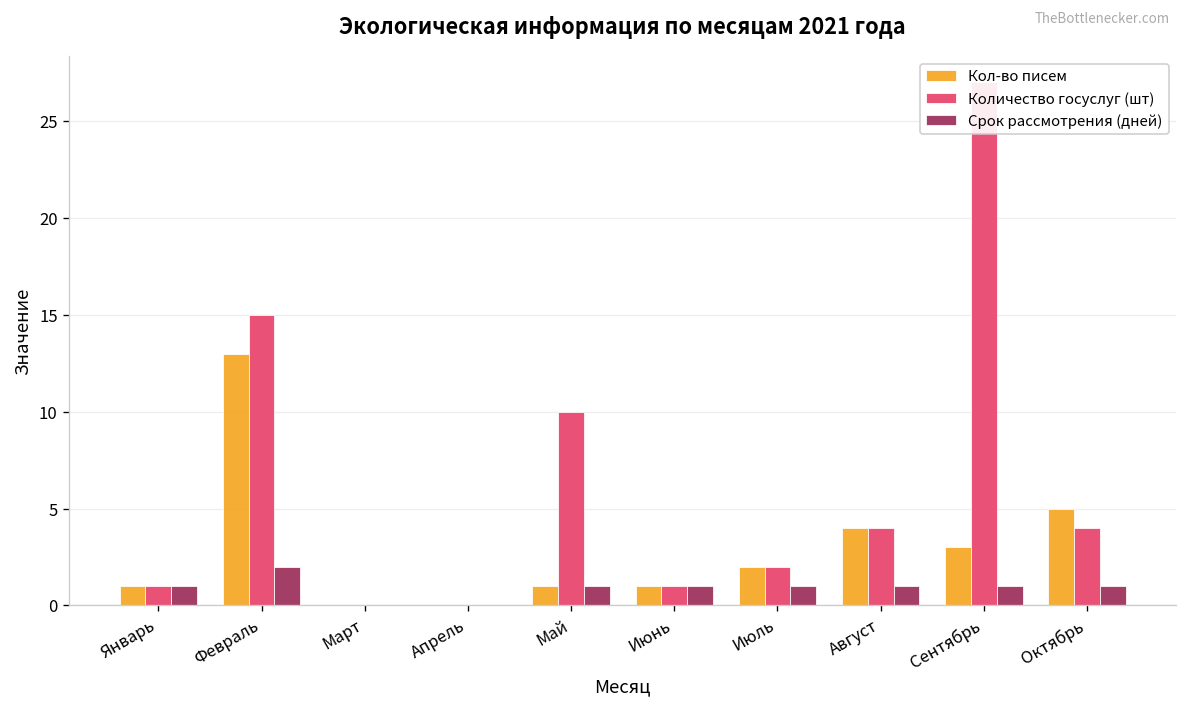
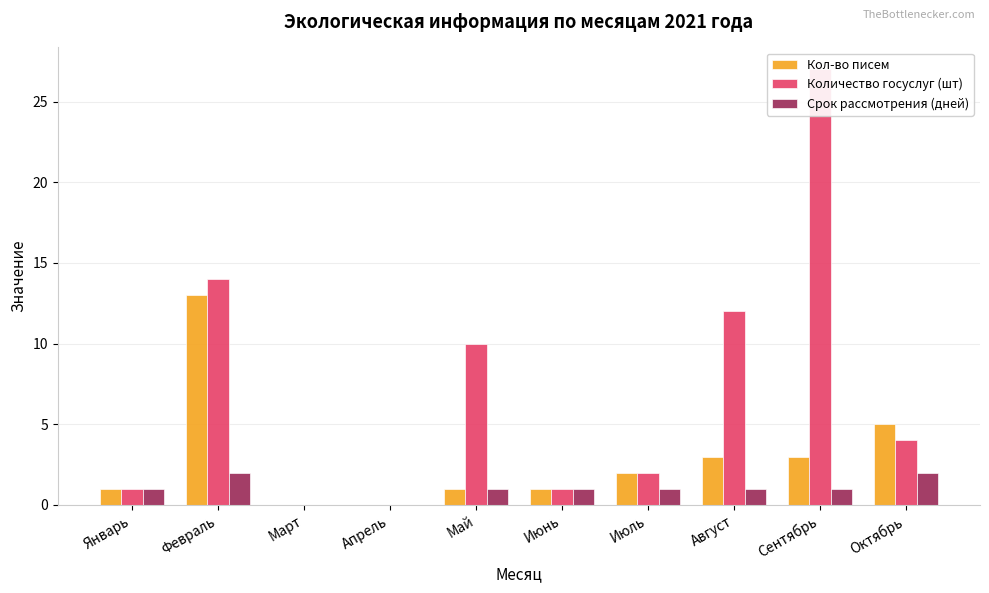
Количество госуслуг (шт), Февраль: 15 -> 14
Кол-во писем, Август: 4 -> 3
Количество госуслуг (шт), Август: 4 -> 12
Срок рассмотрения (дней), Октябрь: 1 -> 2
